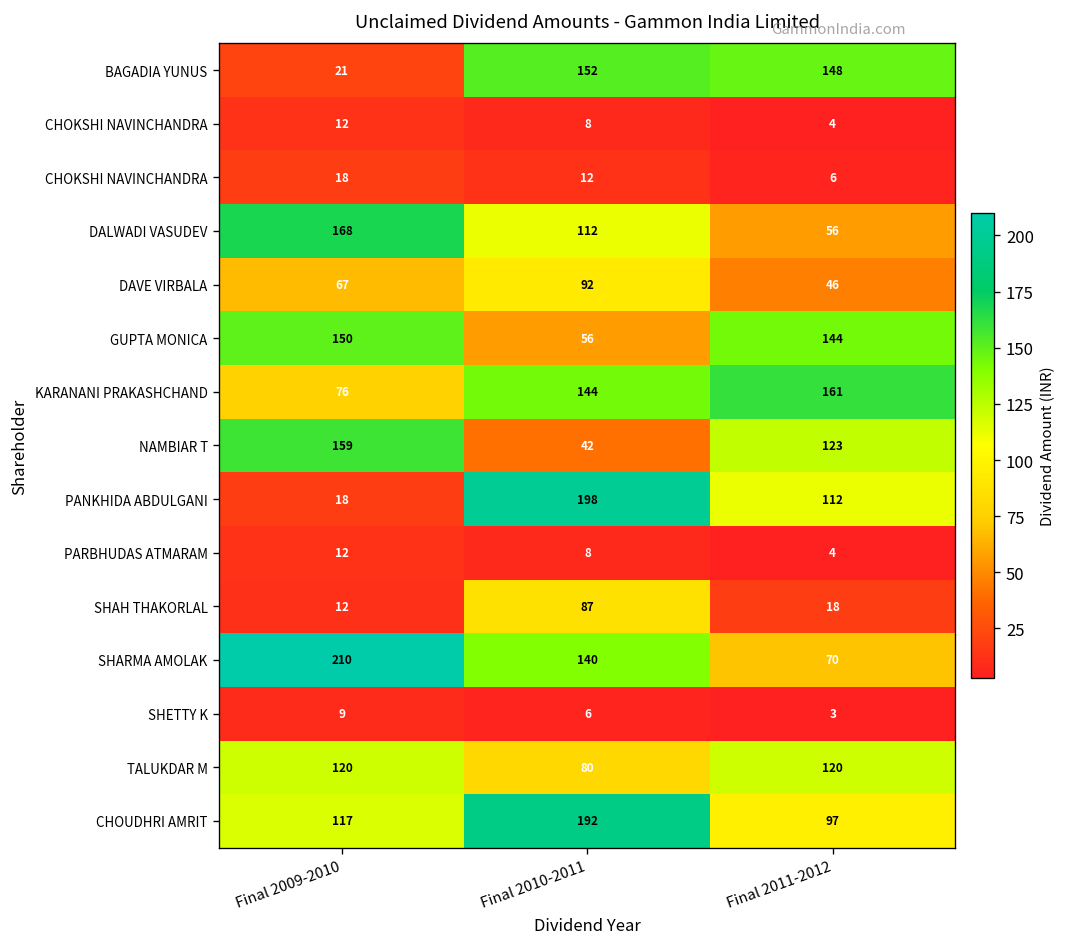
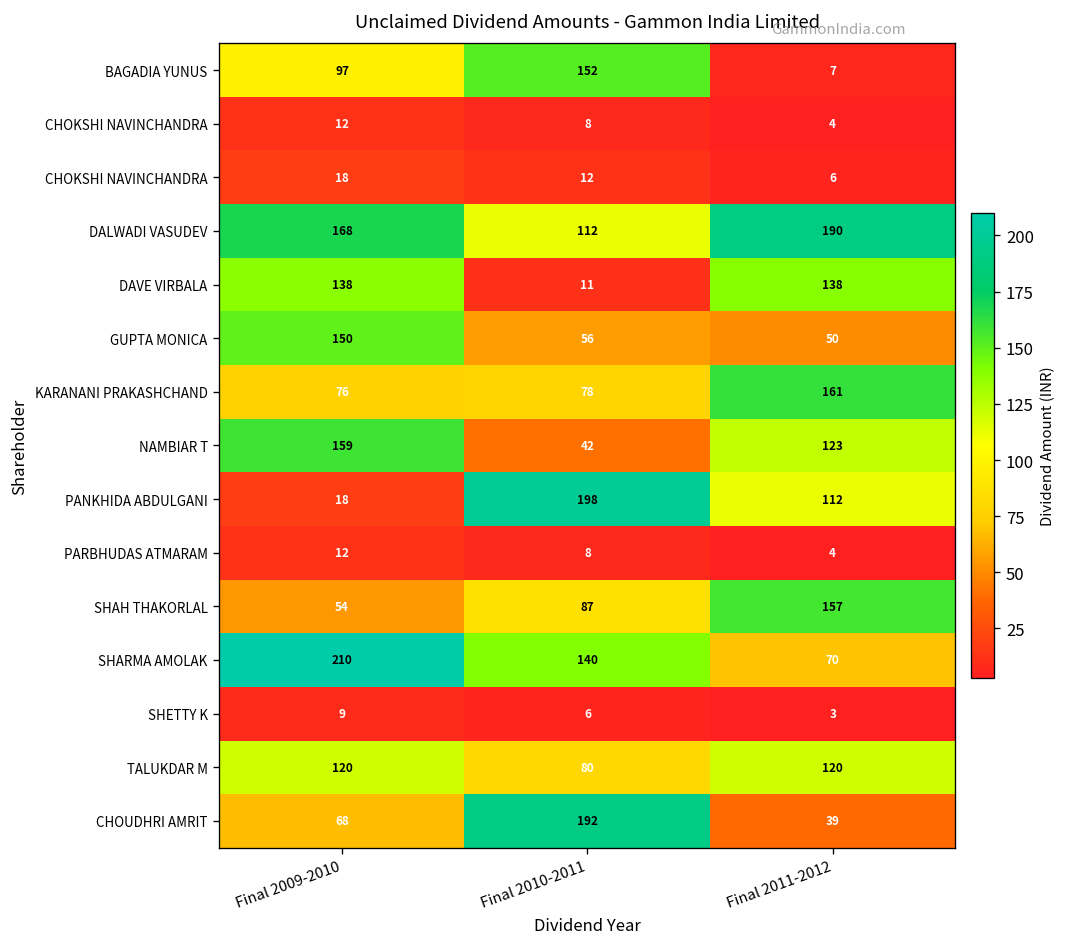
BAGADIA YUNUS, Final 2009-2010: 21 -> 97
BAGADIA YUNUS, Final 2011-2012: 148 -> 7
DALWADI VASUDEV, Final 2011-2012: 56 -> 190
DAVE VIRBALA, Final 2009-2010: 67 -> 138
DAVE VIRBALA, Final 2010-2011: 92 -> 11
DAVE VIRBALA, Final 2011-2012: 46 -> 138
GUPTA MONICA, Final 2011-2012: 144 -> 50
KARANANI PRAKASHCHAND, Final 2010-2011: 144 -> 78
SHAH THAKORLAL, Final 2009-2010: 12 -> 54
SHAH THAKORLAL, Final 2011-2012: 18 -> 157
CHOUDHRI AMRIT, Final 2009-2010: 117 -> 68
CHOUDHRI AMRIT, Final 2011-2012: 97 -> 39
